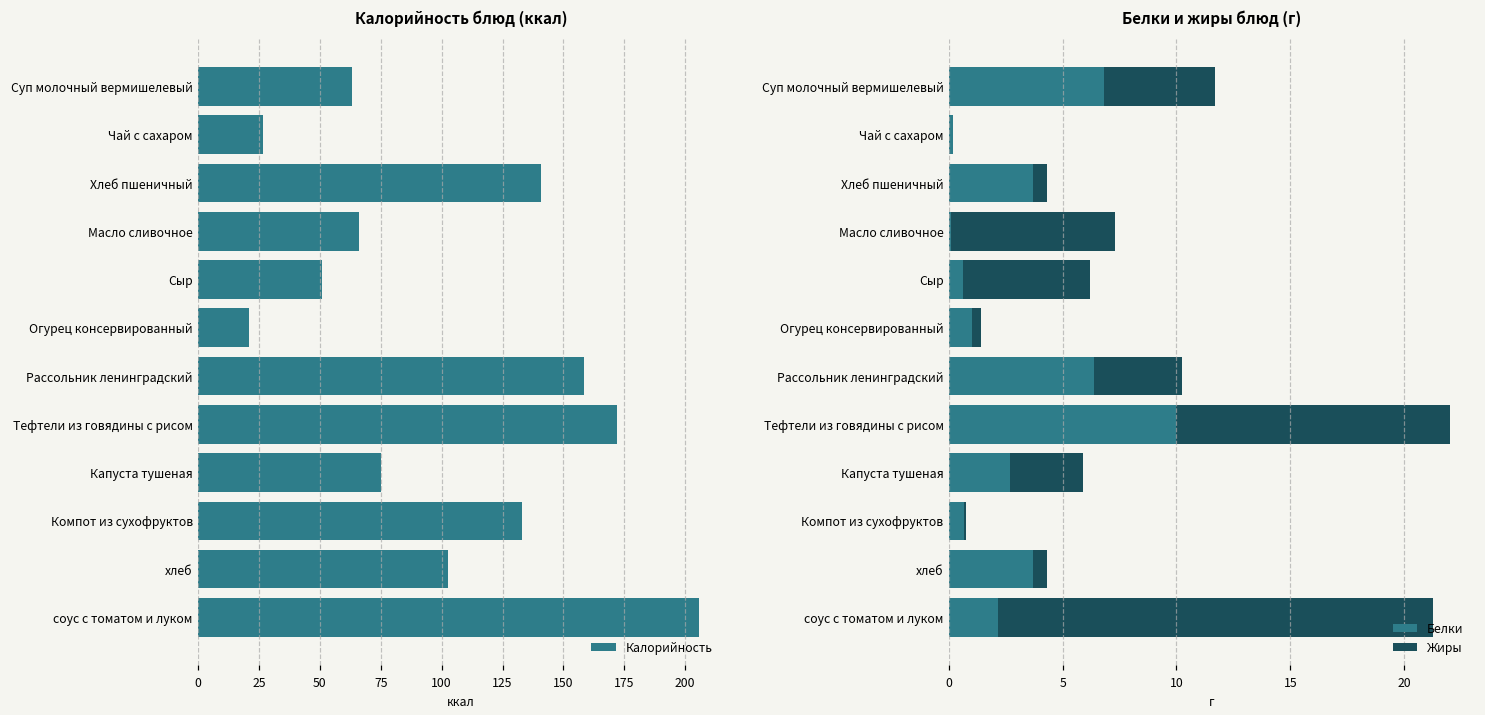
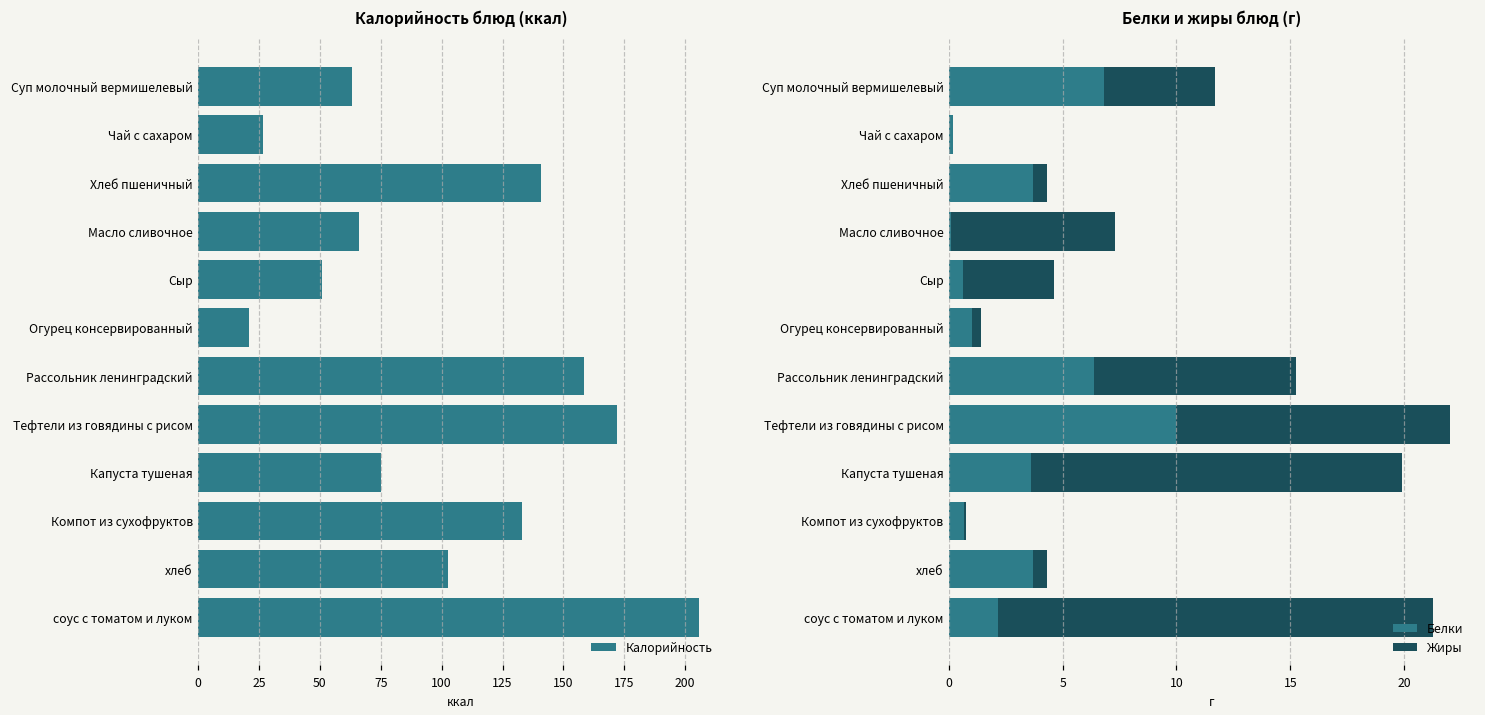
Белки и жиры блюд (г), Жиры, Сыр: 5.6 -> 4.0
Белки и жиры блюд (г), Жиры, Рассольник ленинградский: 3.9 -> 8.9
Белки и жиры блюд (г), Белки, Капуста тушеная: 2.7 -> 3.6
Белки и жиры блюд (г), Жиры, Капуста тушеная: 3.2 -> 16.3
